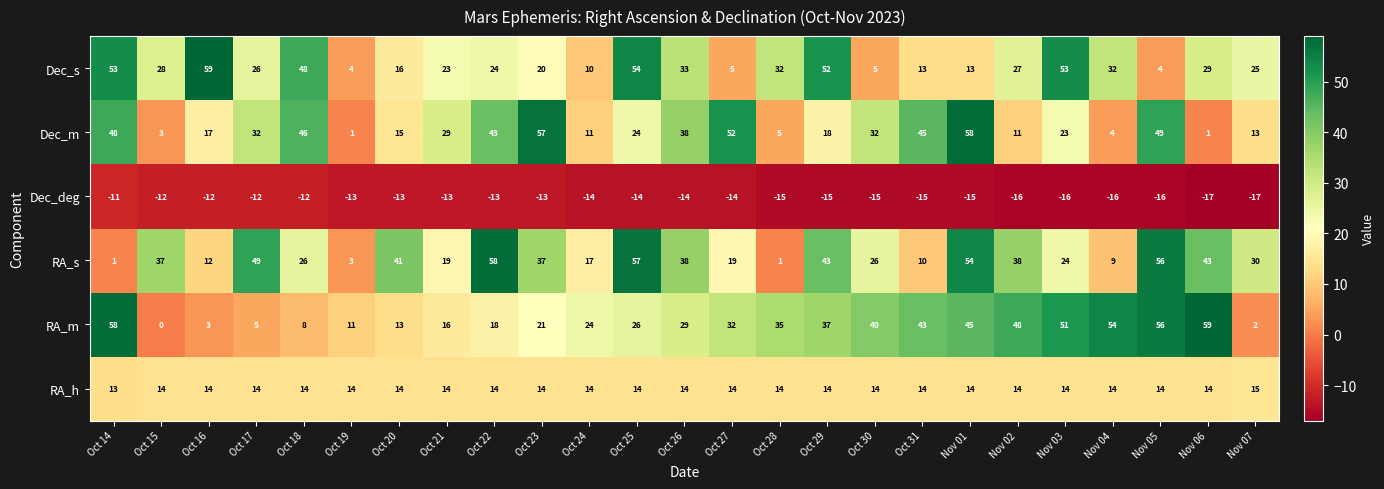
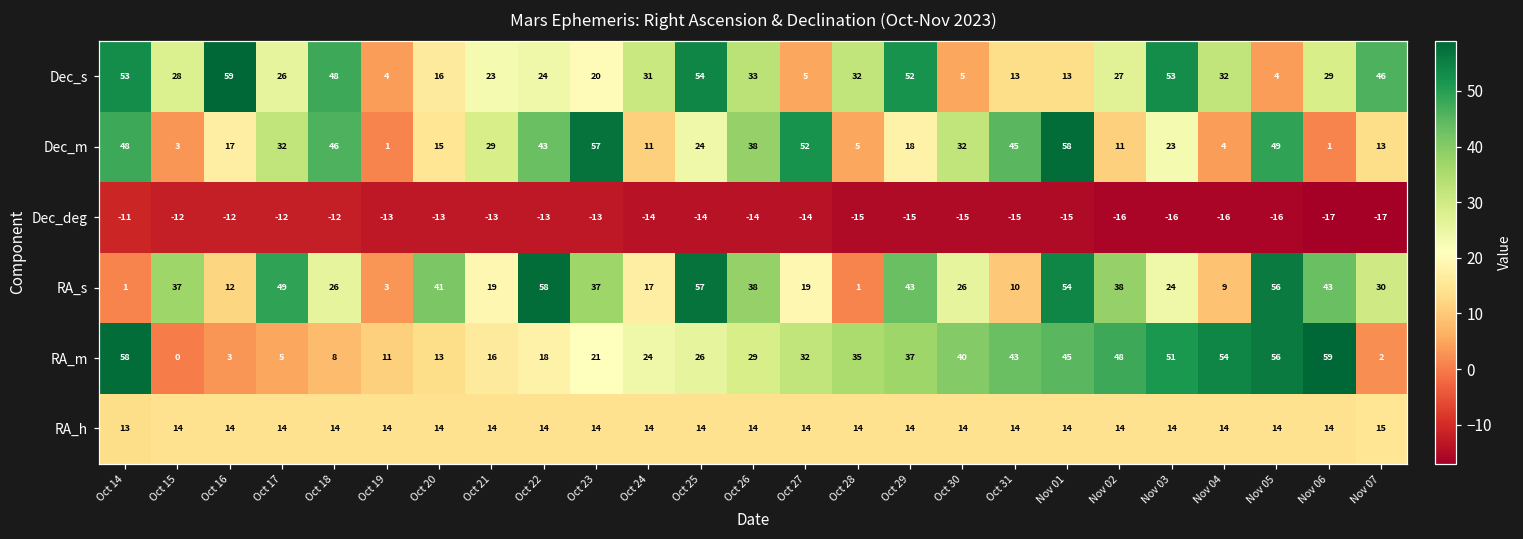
Dec_s, Oct 24: 10 -> 31
Dec_s, Nov 07: 25 -> 46
